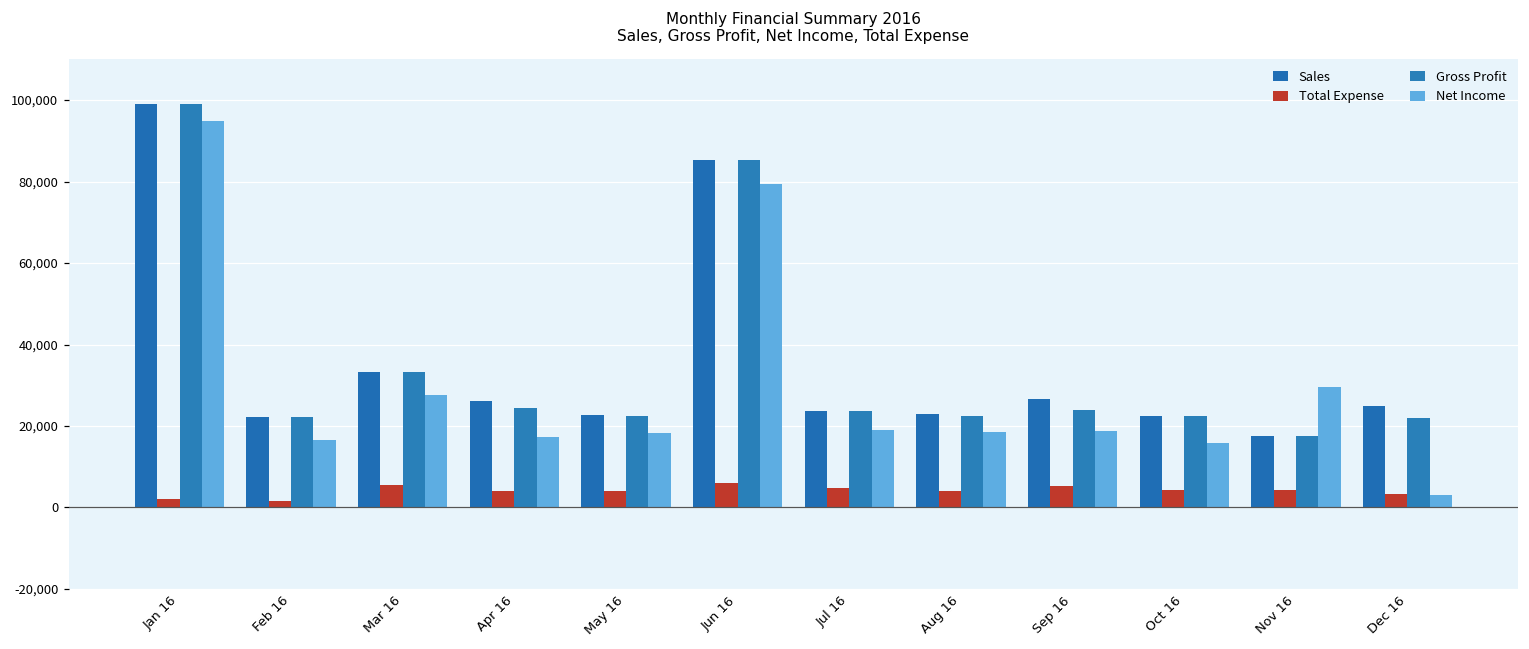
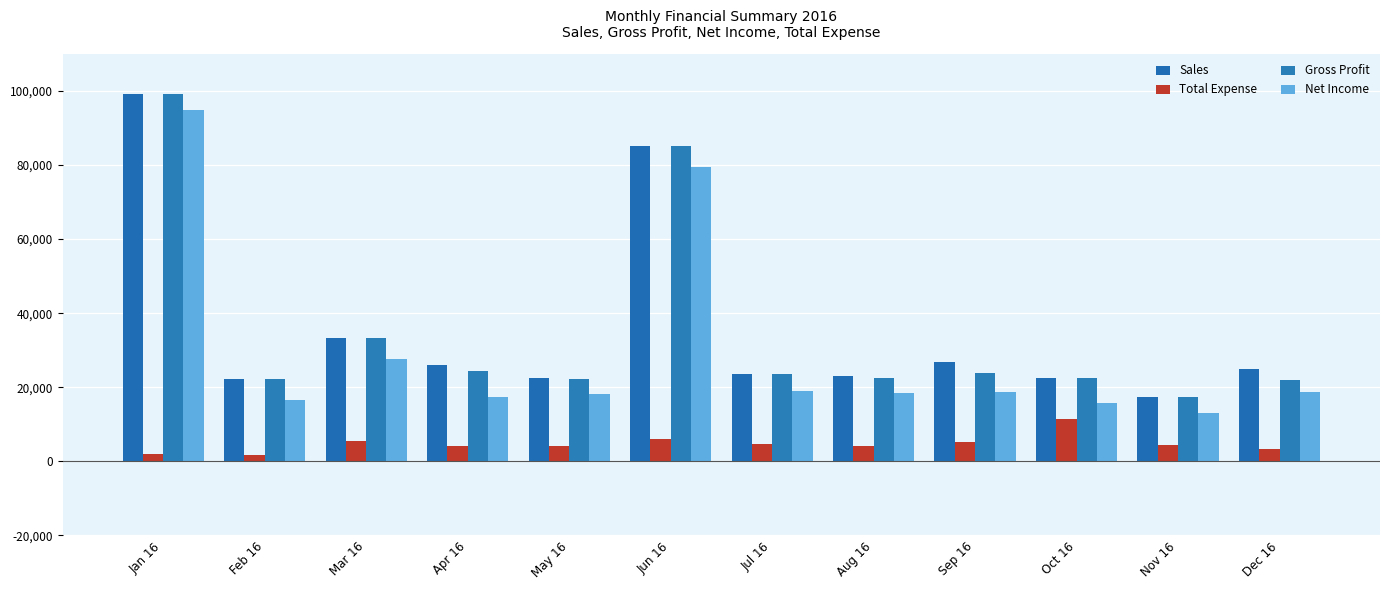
Total Expense, Oct 16: 4,000 -> 11,000
Net Income, Nov 16: 30,000 -> 13,000
Net Income, Dec 16: 3,000 -> 19,000
